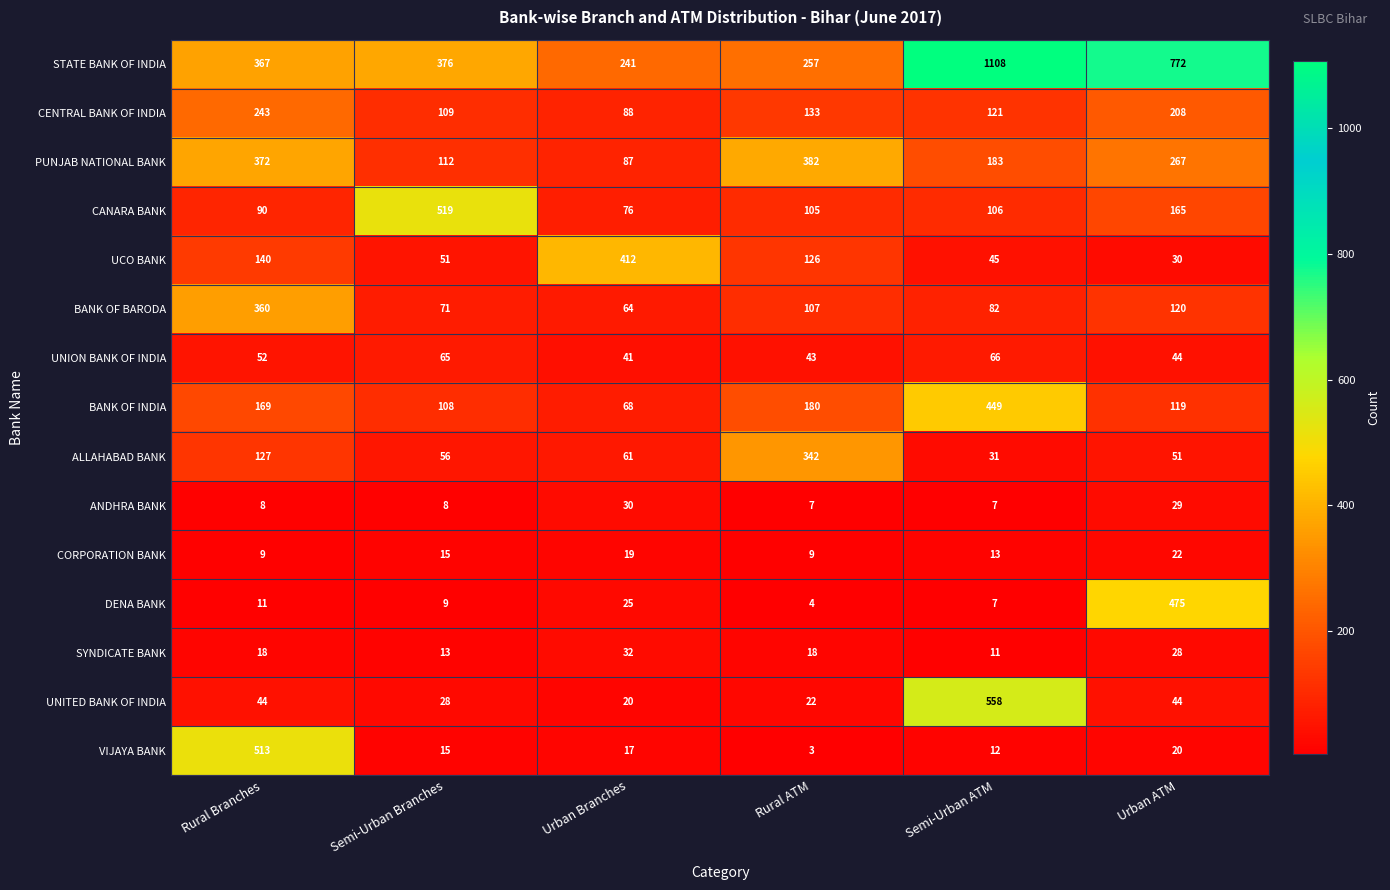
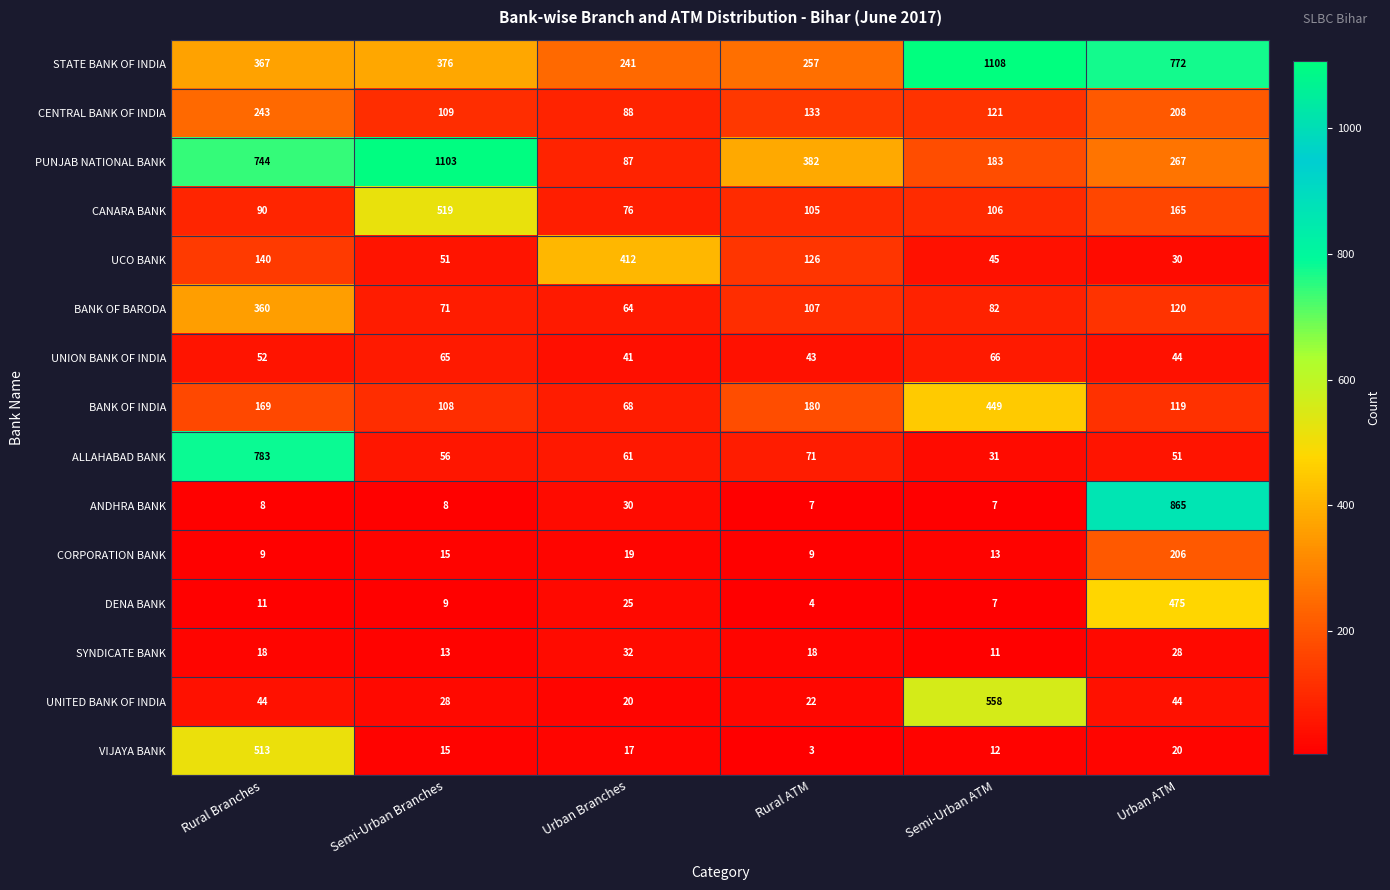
PUNJAB NATIONAL BANK, Rural Branches: 372 -> 744
PUNJAB NATIONAL BANK, Semi-Urban Branches: 112 -> 1103
ALLAHABAD BANK, Rural Branches: 127 -> 783
ALLAHABAD BANK, Rural ATM: 342 -> 71
ANDHRA BANK, Urban ATM: 29 -> 865
CORPORATION BANK, Urban ATM: 22 -> 206
